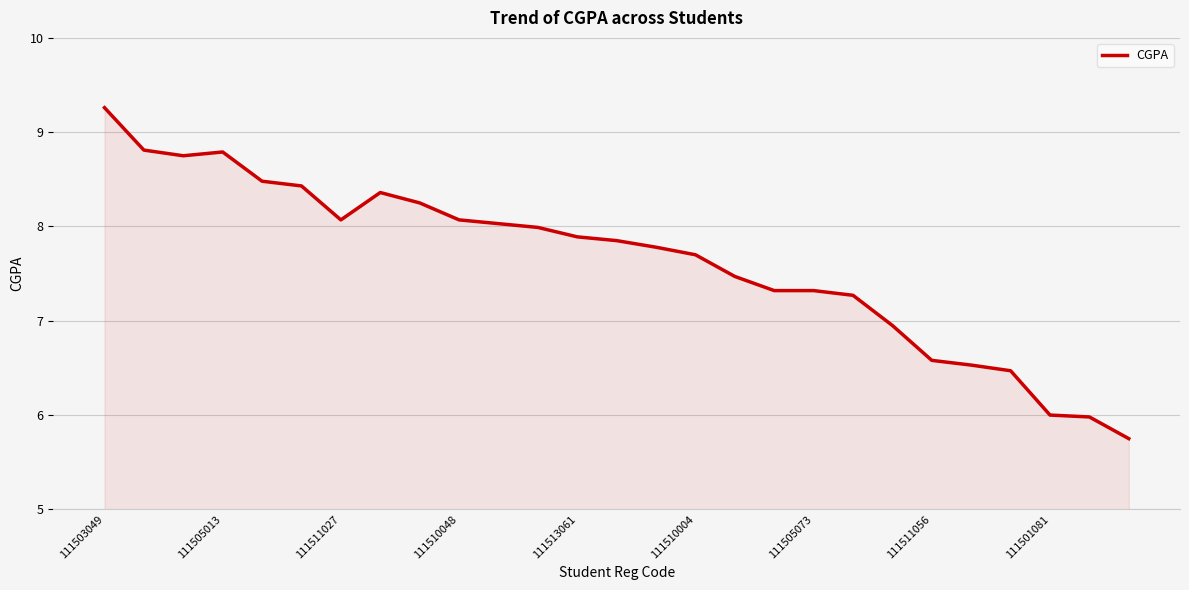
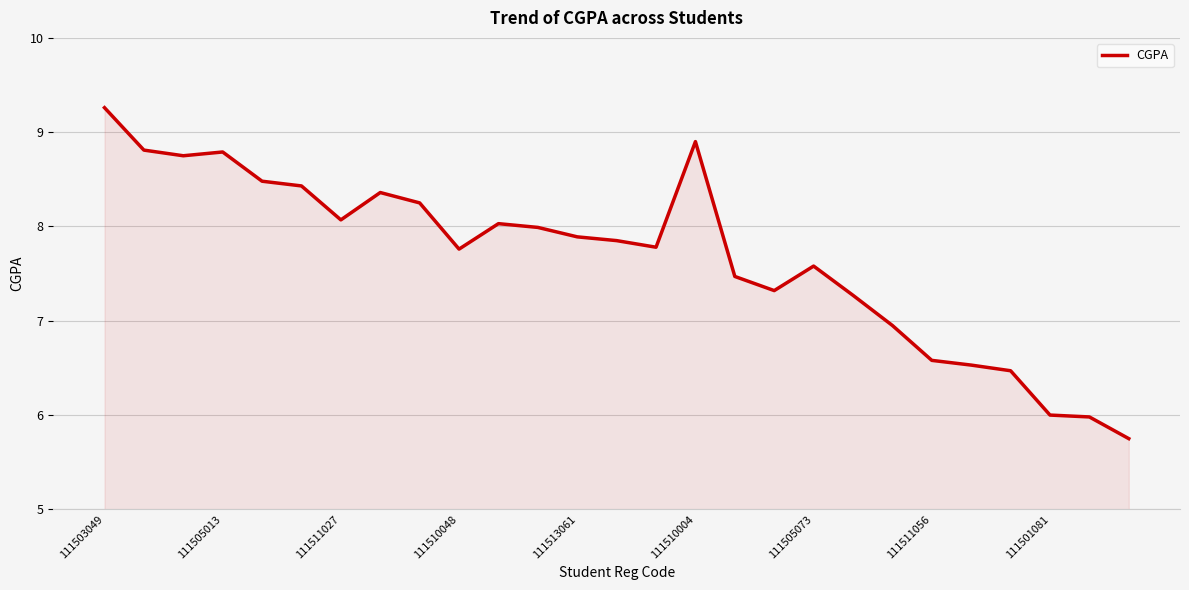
111510048: 8.1 -> 7.8
111510004: 7.7 -> 8.9
111505073: 7.3 -> 7.6
